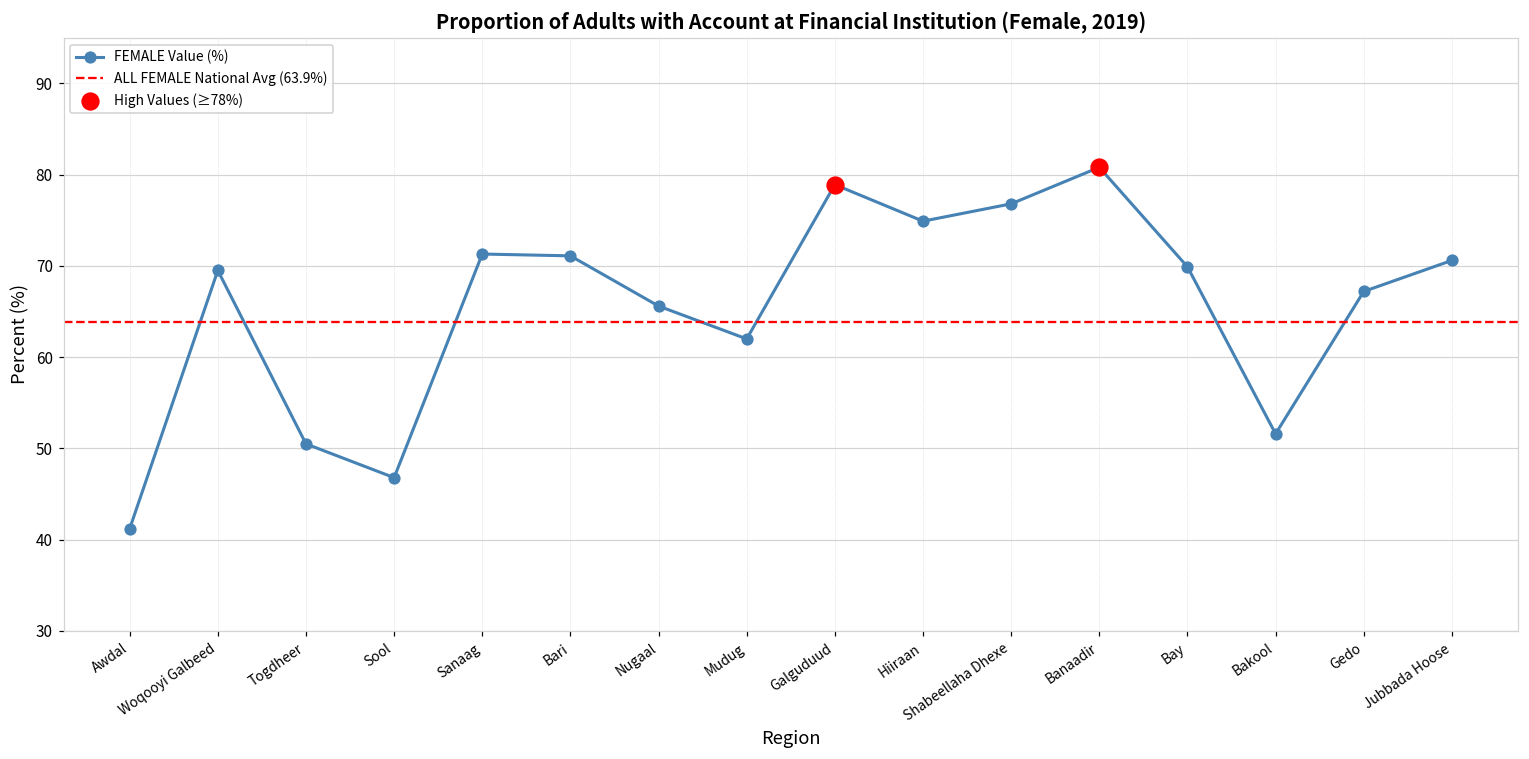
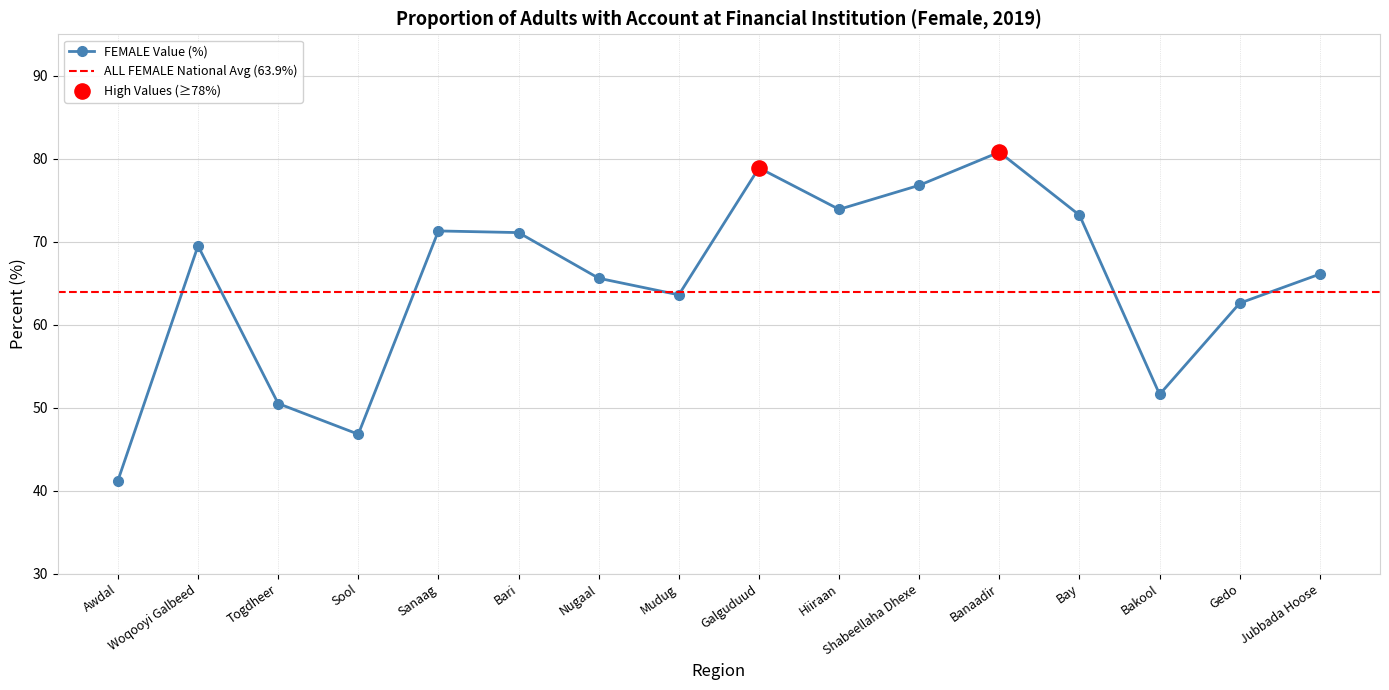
FEMALE Value (%), Mudug: 62 -> 64
FEMALE Value (%), Hiiraan: 75 -> 74
FEMALE Value (%), Bay: 70 -> 73
FEMALE Value (%), Gedo: 67 -> 63
FEMALE Value (%), Jubbada Hoose: 71 -> 66
